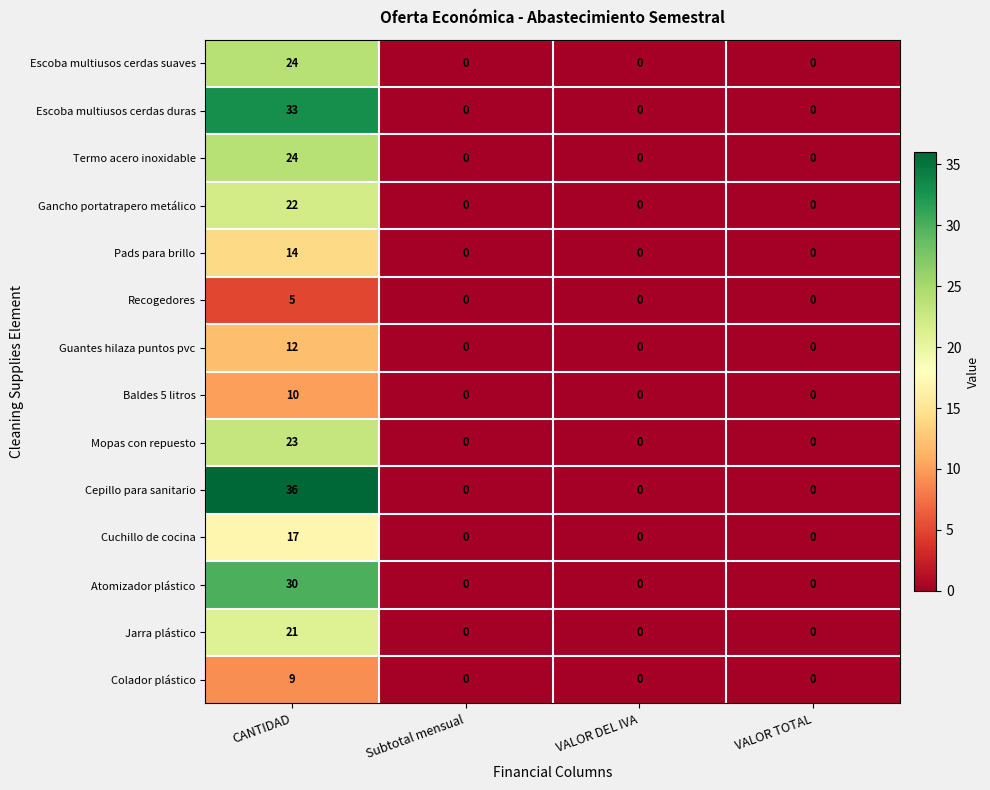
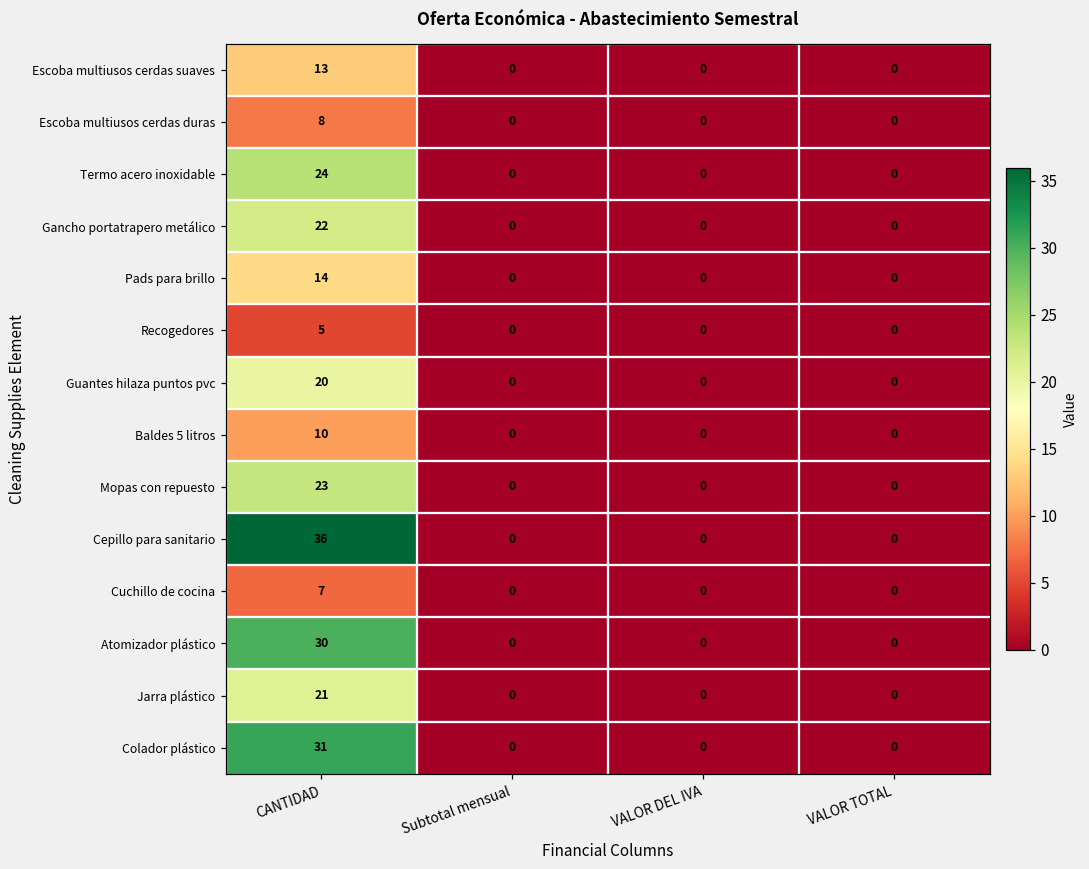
Escoba multiusos cerdas suaves, CANTIDAD: 24 -> 13
Escoba multiusos cerdas duras, CANTIDAD: 33 -> 8
Guantes hilaza puntos pvc, CANTIDAD: 12 -> 20
Cuchillo de cocina, CANTIDAD: 17 -> 7
Colador plástico, CANTIDAD: 9 -> 31
